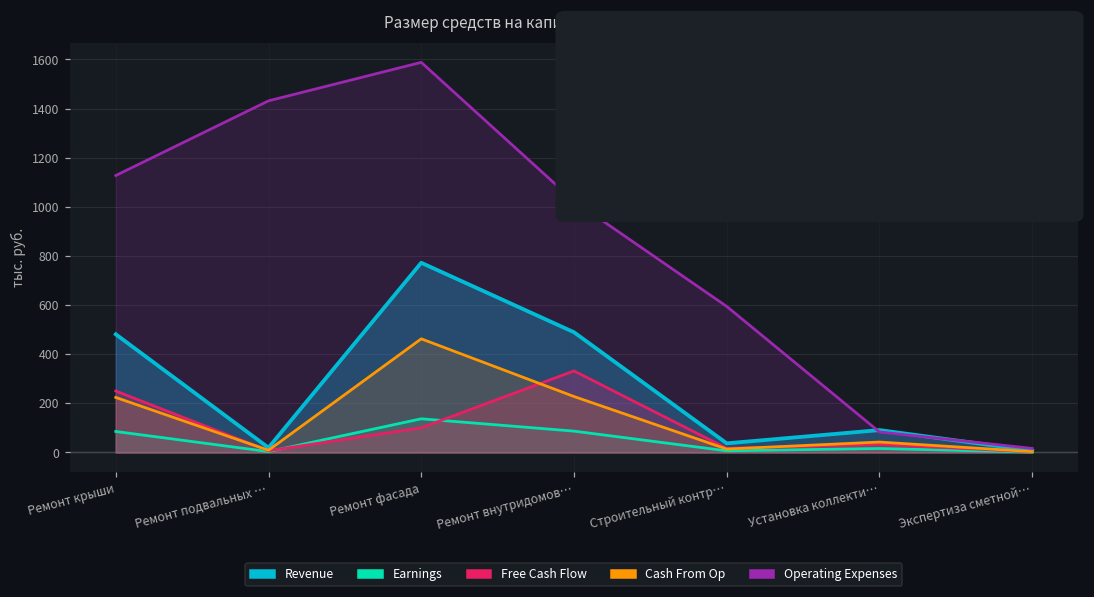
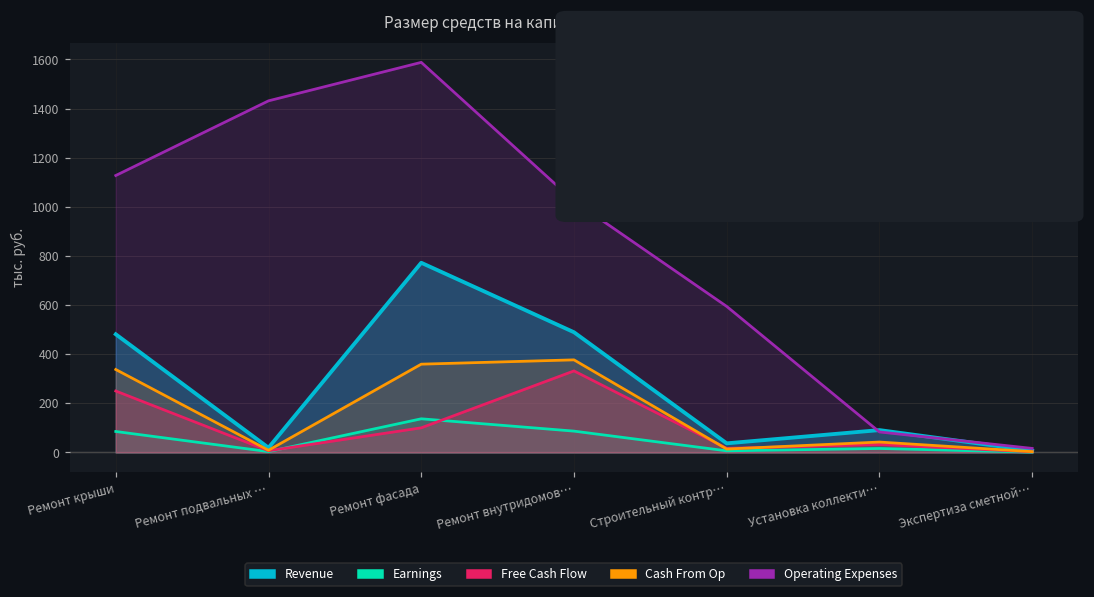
Cash From Op, Ремонт крыши: 220 -> 340
Cash From Op, Ремонт фасада: 460 -> 360
Cash From Op, Ремонт внутридомов…: 230 -> 380
